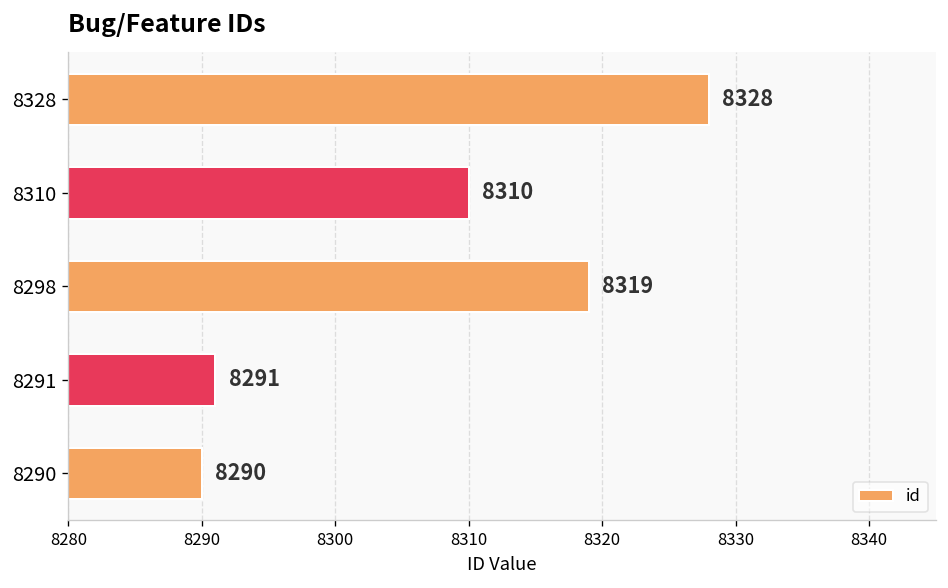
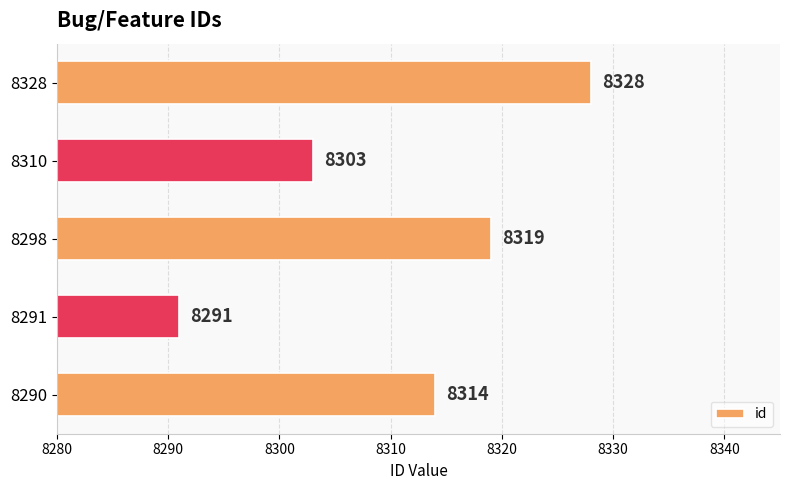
8310: 8310 -> 8303
8290: 8290 -> 8314
